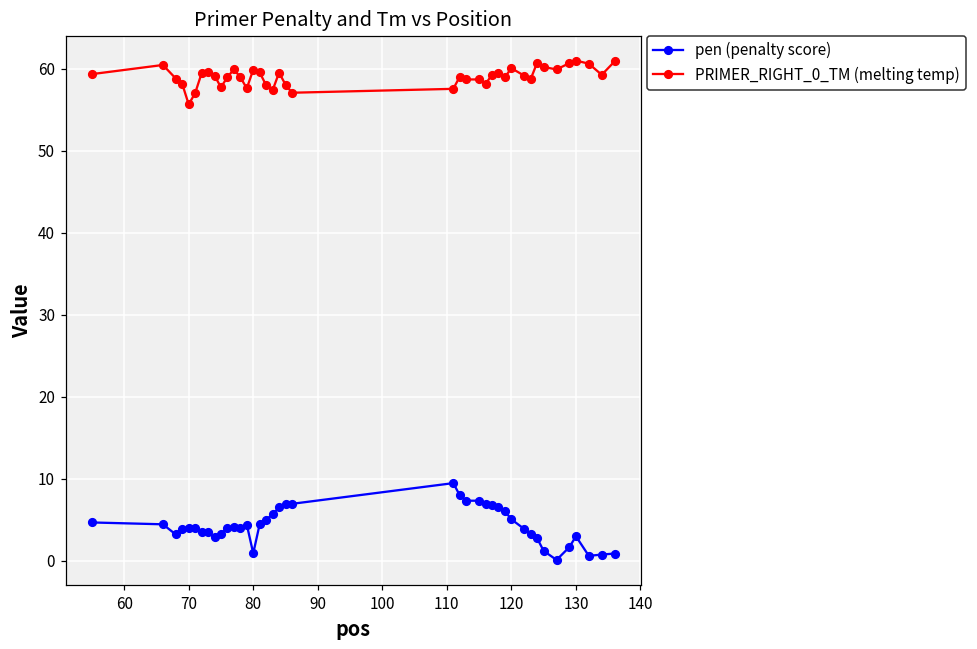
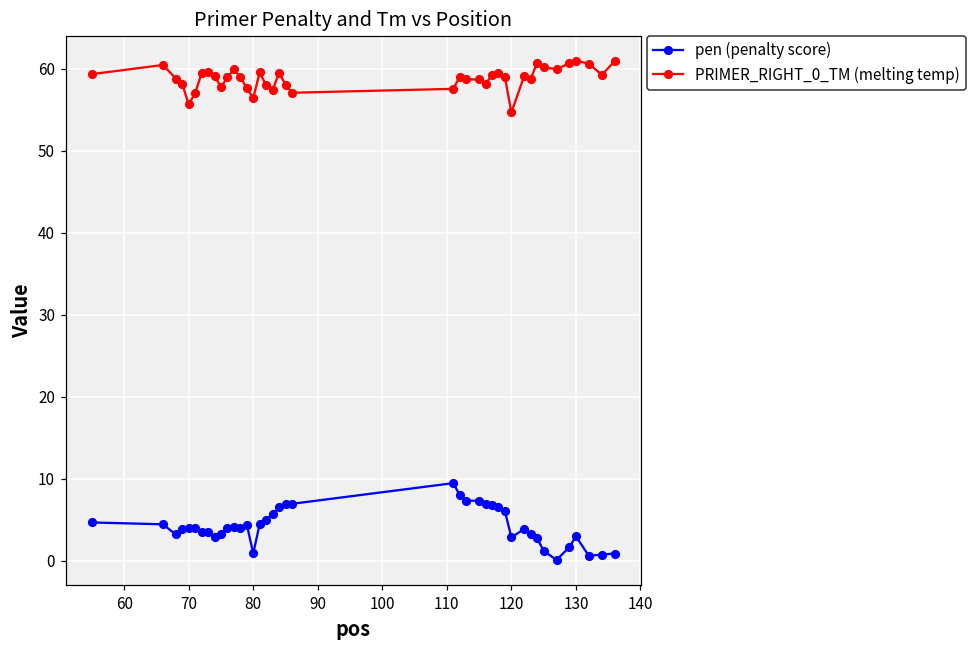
PRIMER_RIGHT_0_TM (melting temp), 80: 60 -> 56
pen (penalty score), 120: 5 -> 3
PRIMER_RIGHT_0_TM (melting temp), 120: 60 -> 55
